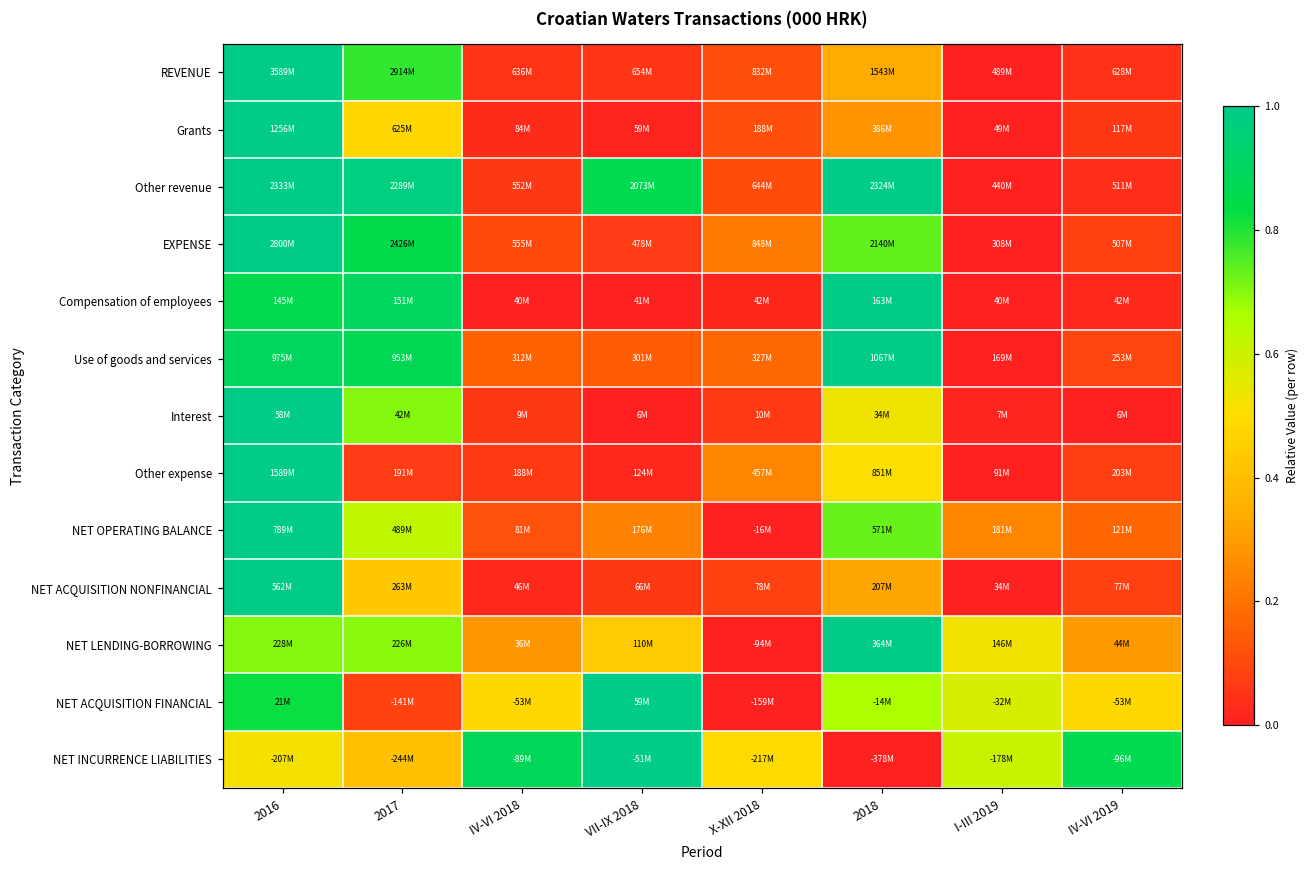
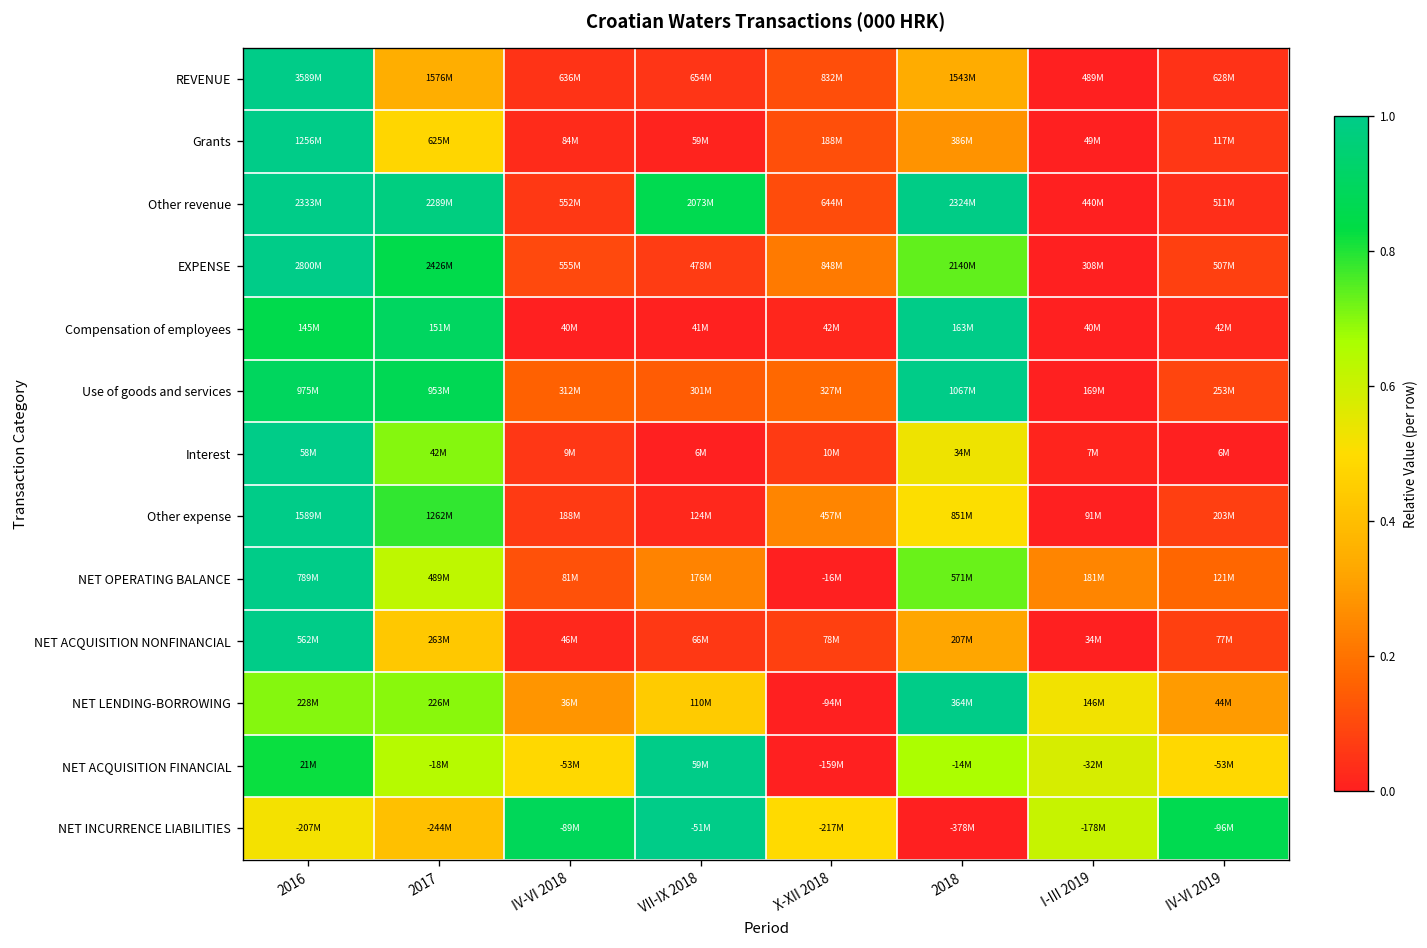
REVENUE, 2017: 2914M -> 1576M
Other expense, 2017: 191M -> 1262M
NET ACQUISITION FINANCIAL, 2017: -141M -> -18M
